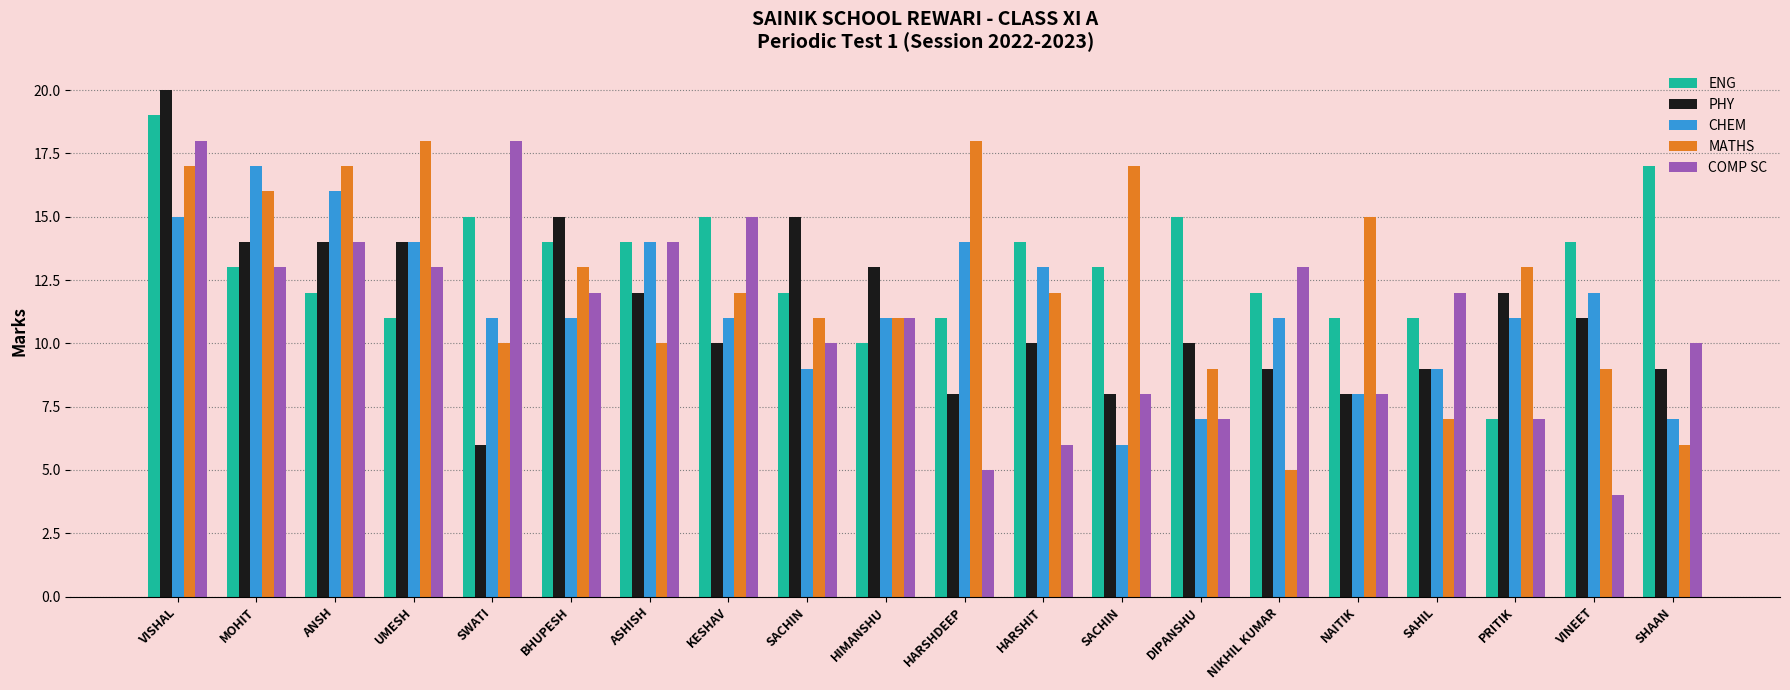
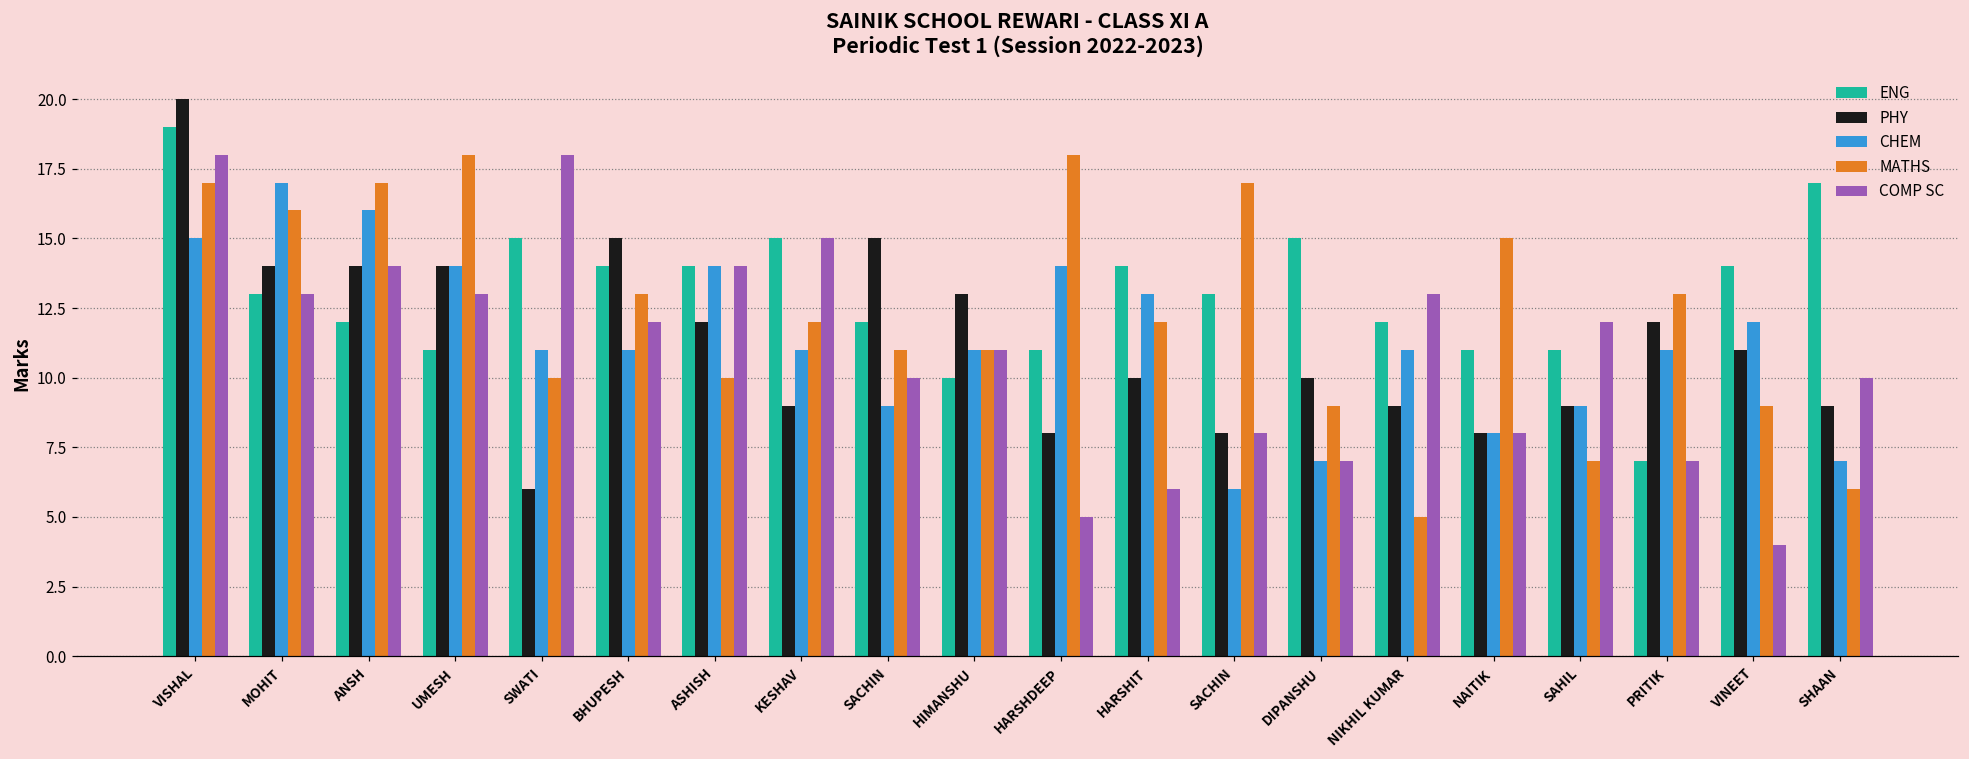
PHY, KESHAV: 10 -> 9
